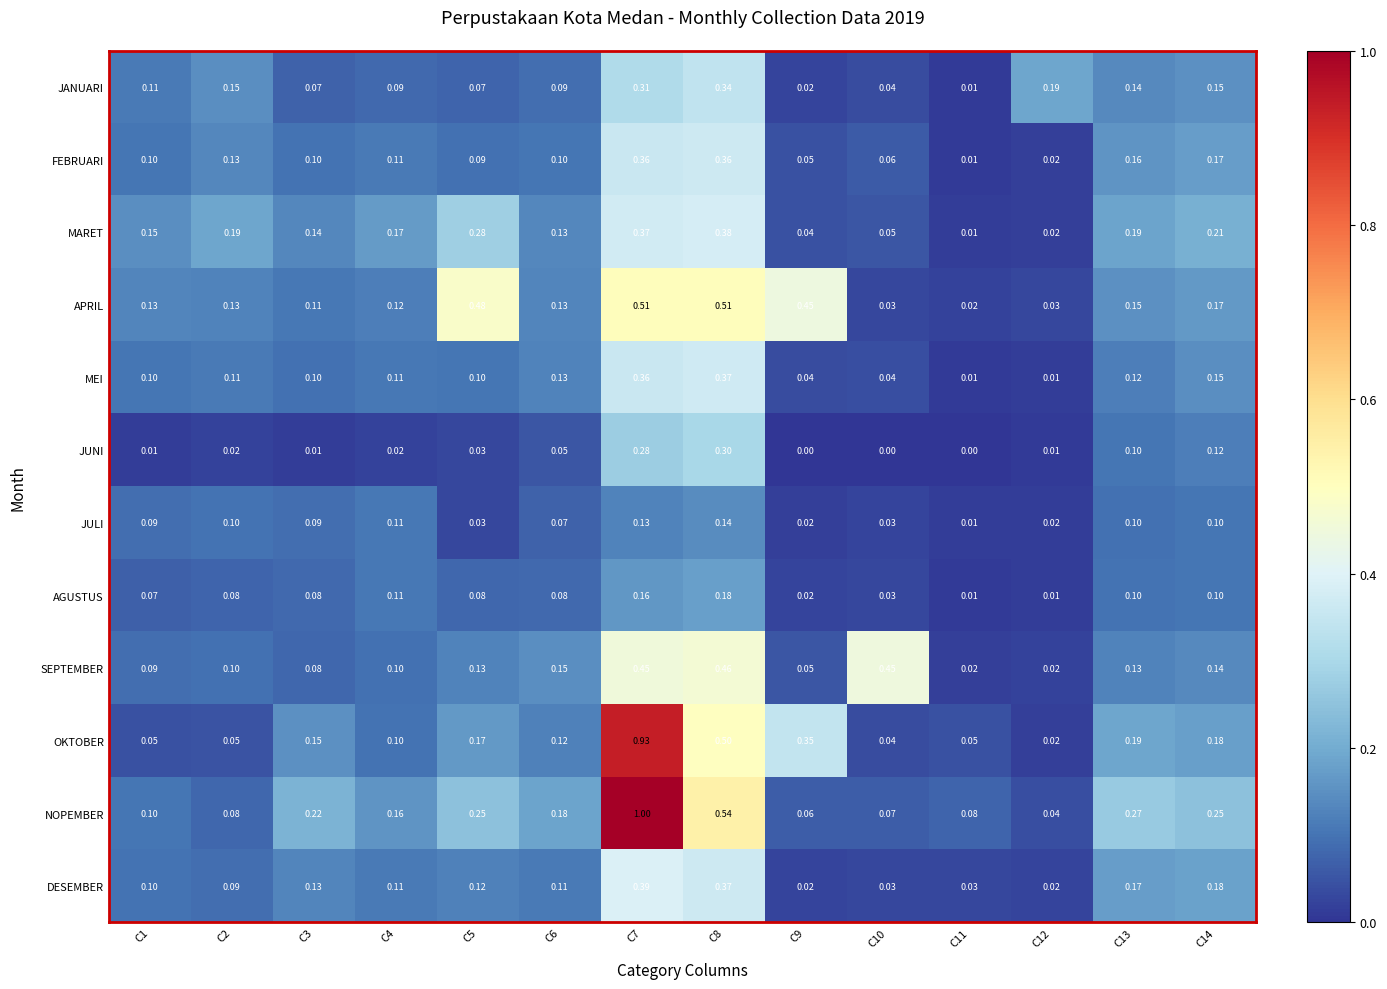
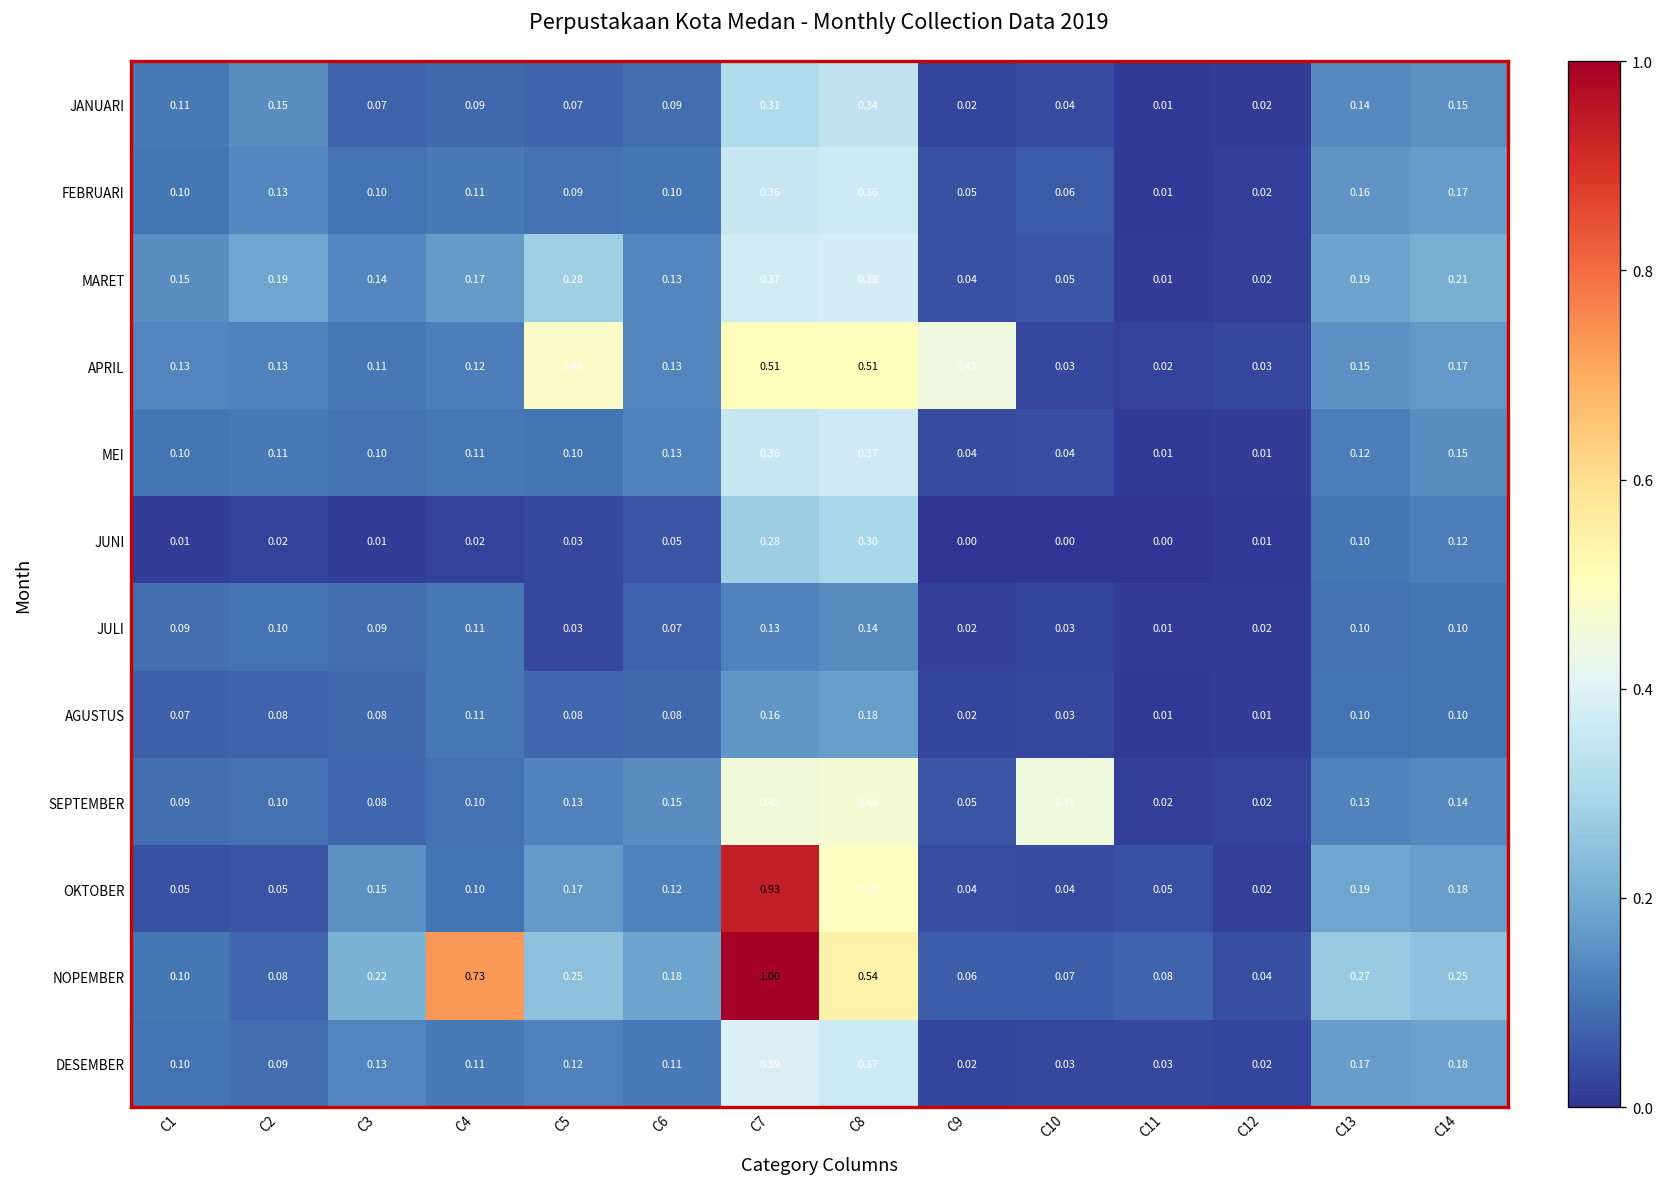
JANUARI, C12: 0.19 -> 0.02
OKTOBER, C9: 0.35 -> 0.04
NOPEMBER, C4: 0.16 -> 0.73
